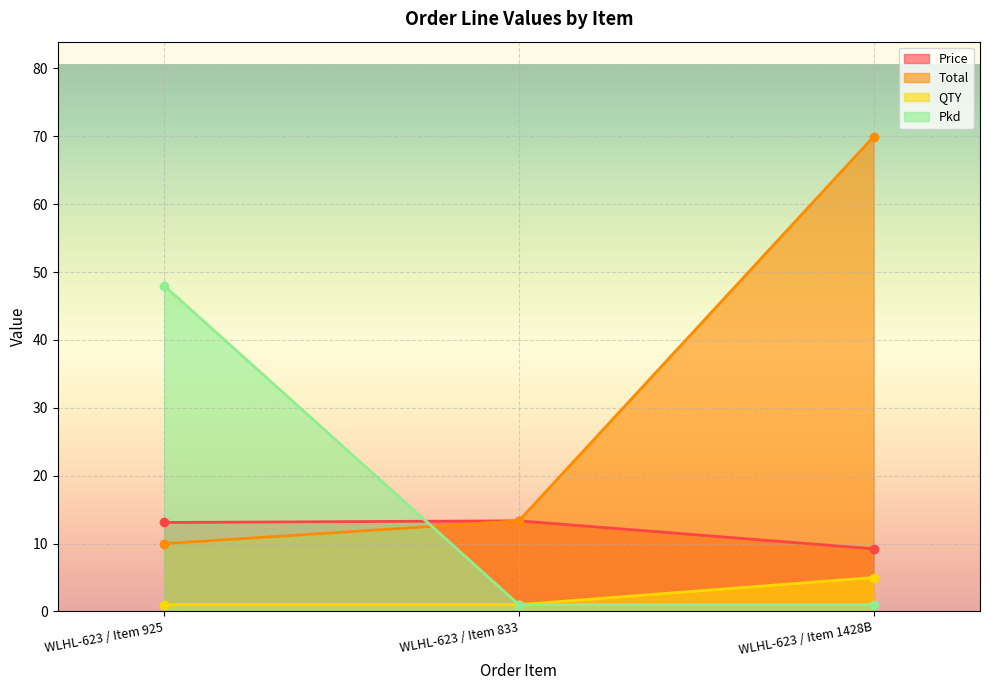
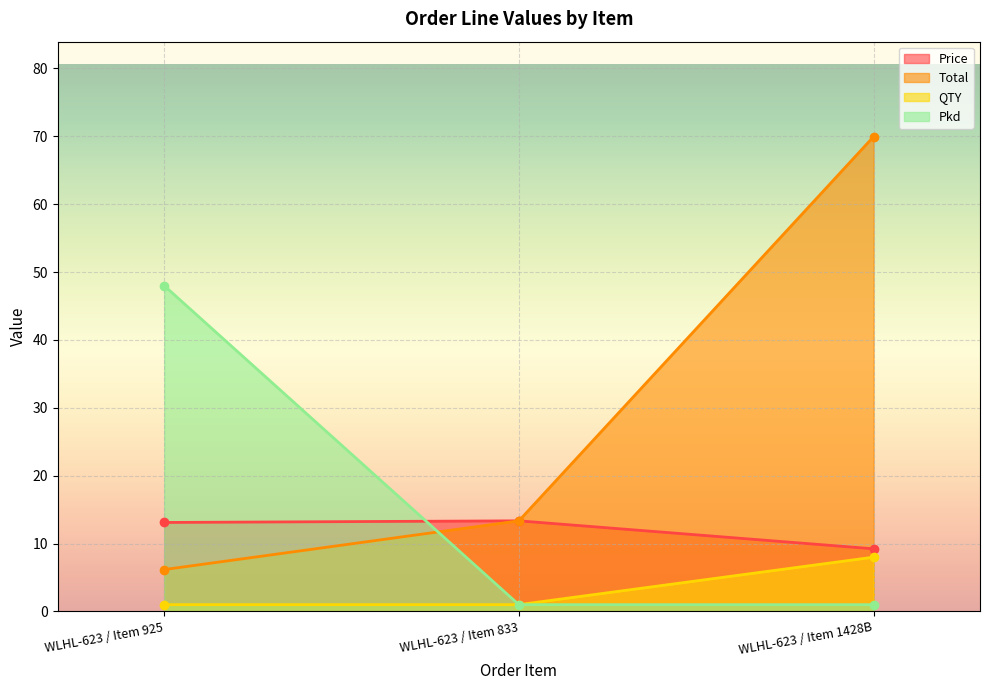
Total, WLHL-623 / Item 925: 10 -> 6
QTY, WLHL-623 / Item 1428B: 5 -> 8
